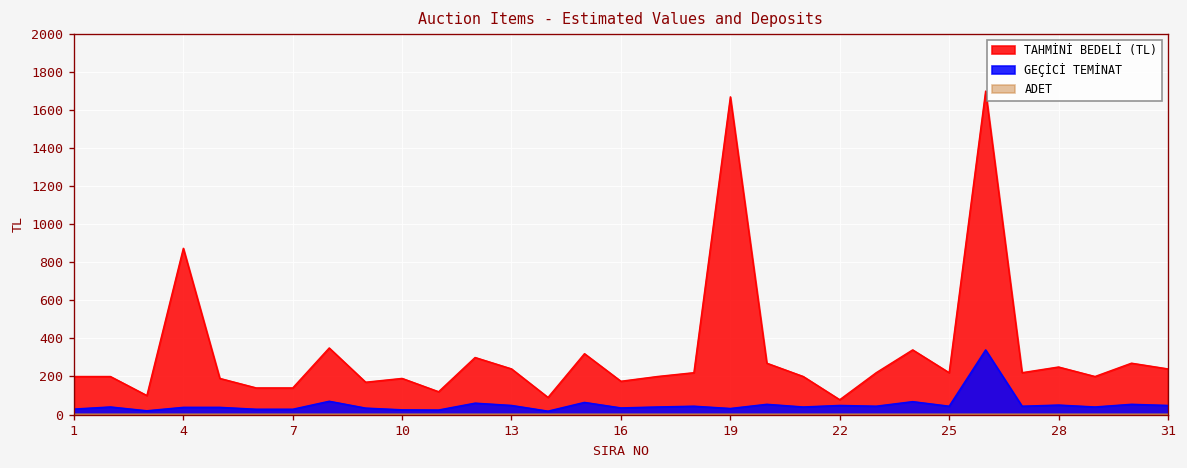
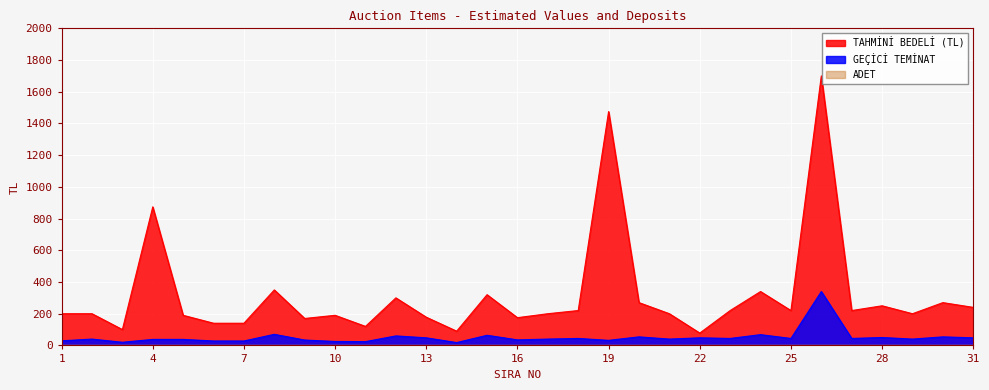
TAHMİNİ BEDELİ (TL), 13: 240 -> 180
TAHMİNİ BEDELİ (TL), 19: 1670 -> 1480
